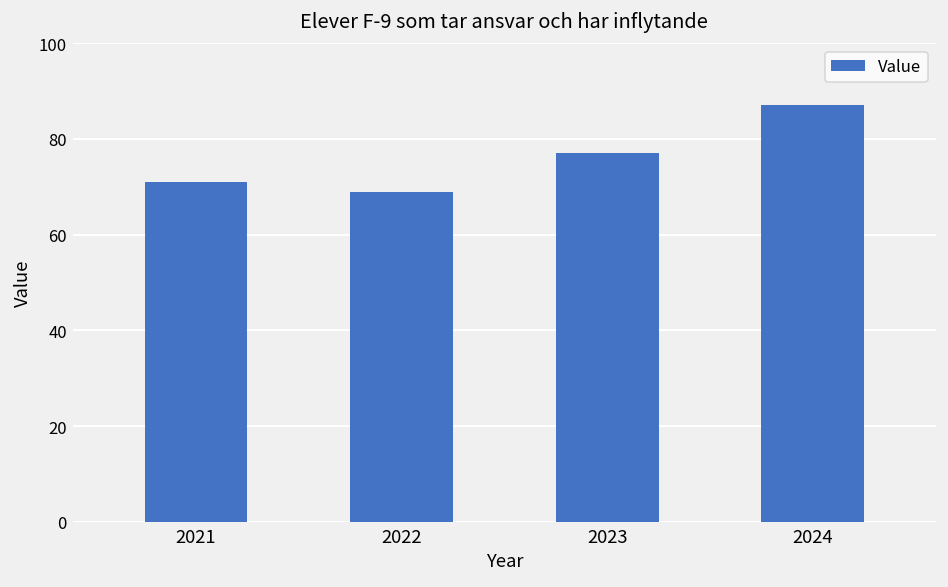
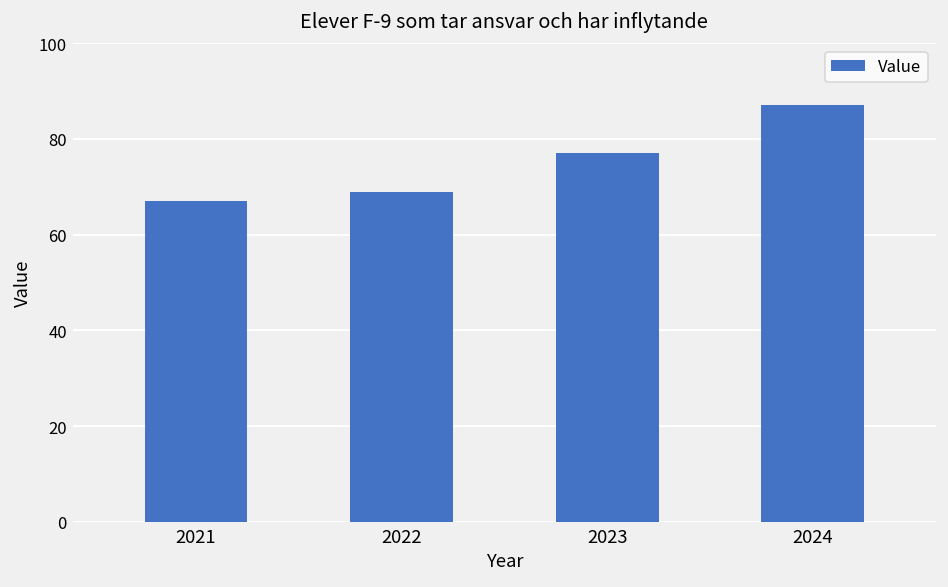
2021: 71 -> 67
